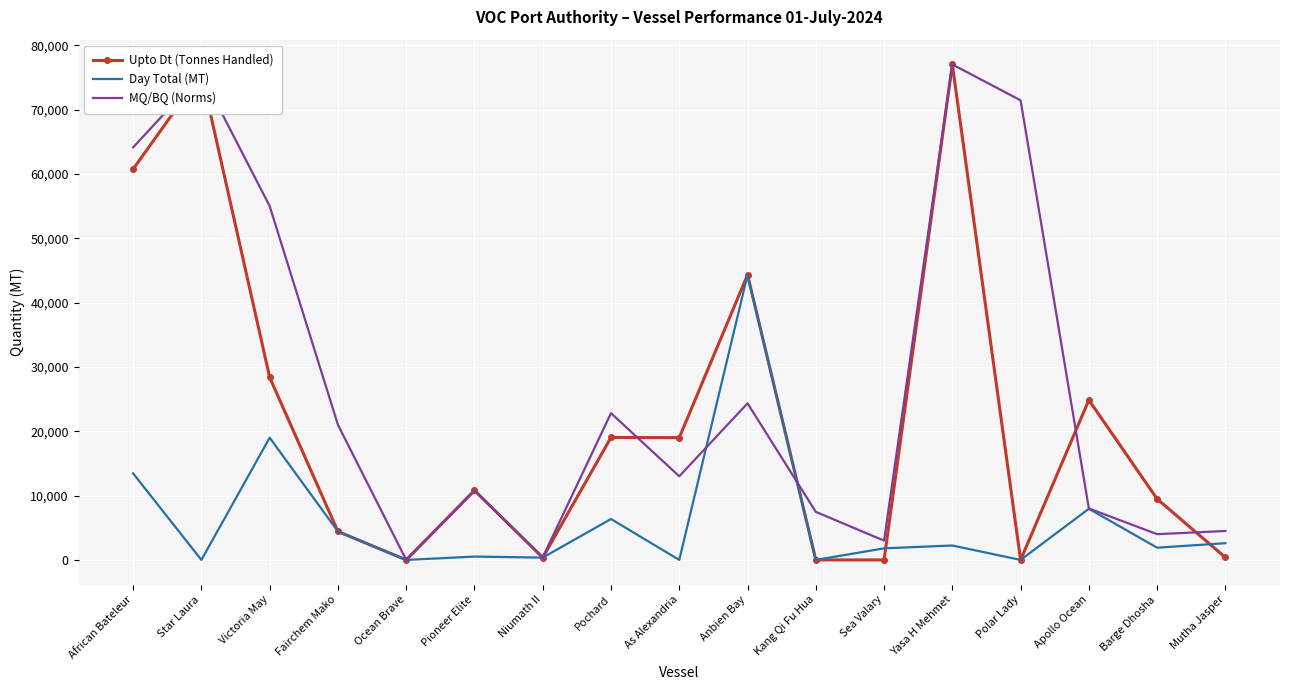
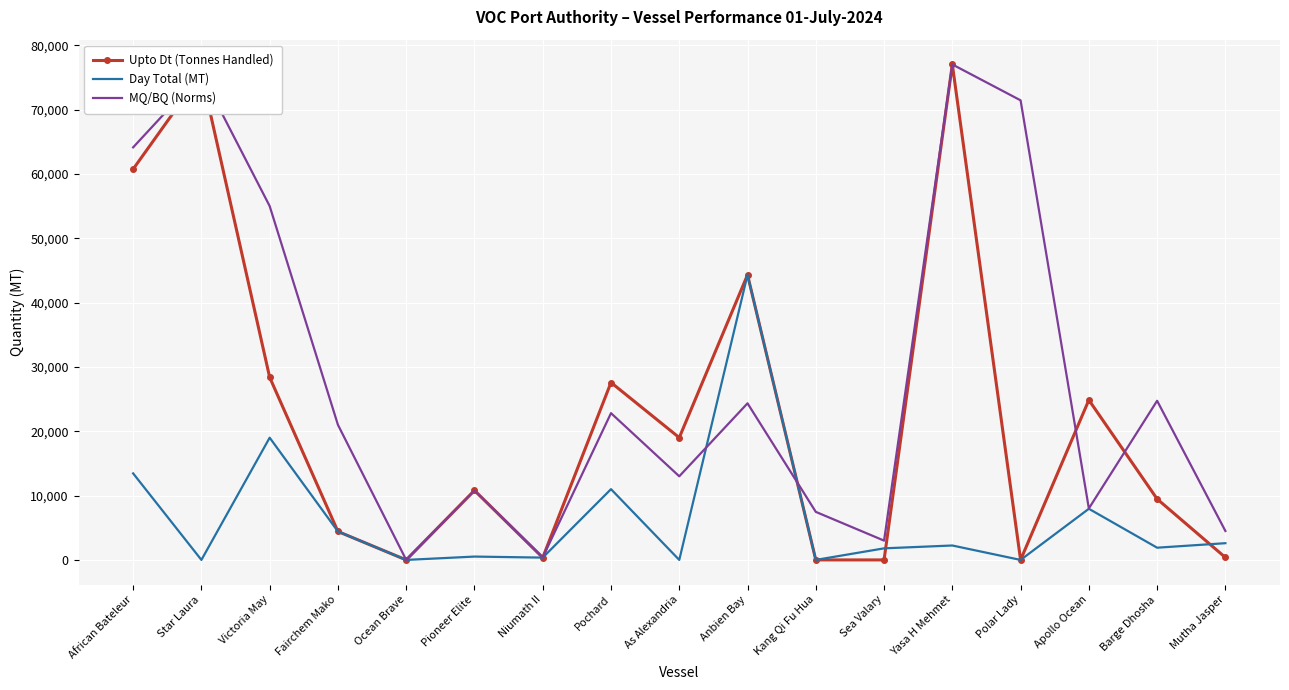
Upto Dt (Tonnes Handled), Pochard: 19,000 -> 28,000
Day Total (MT), Pochard: 6,000 -> 11,000
MQ/BQ (Norms), Barge Dhosha: 4,000 -> 25,000
